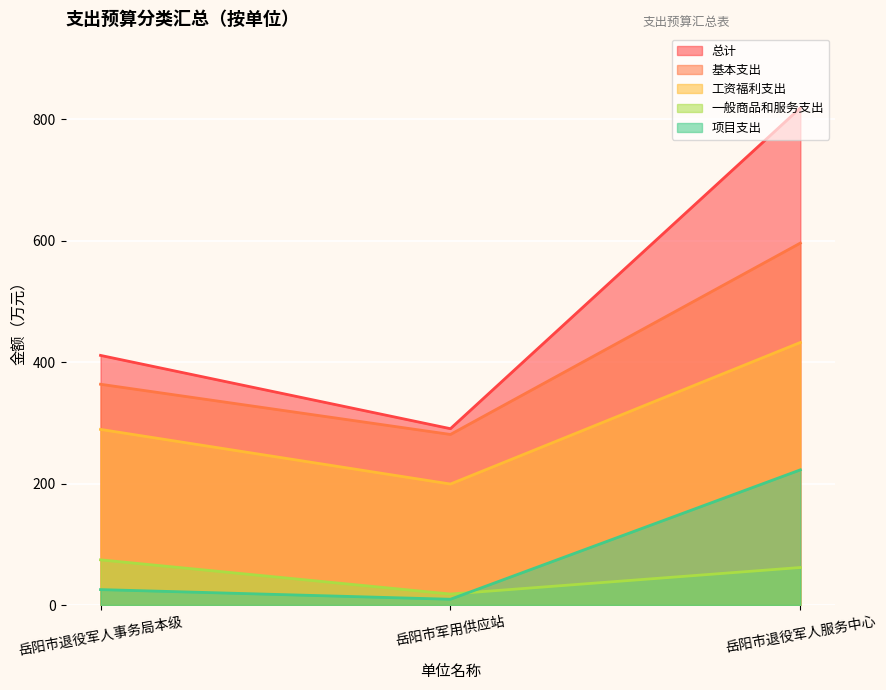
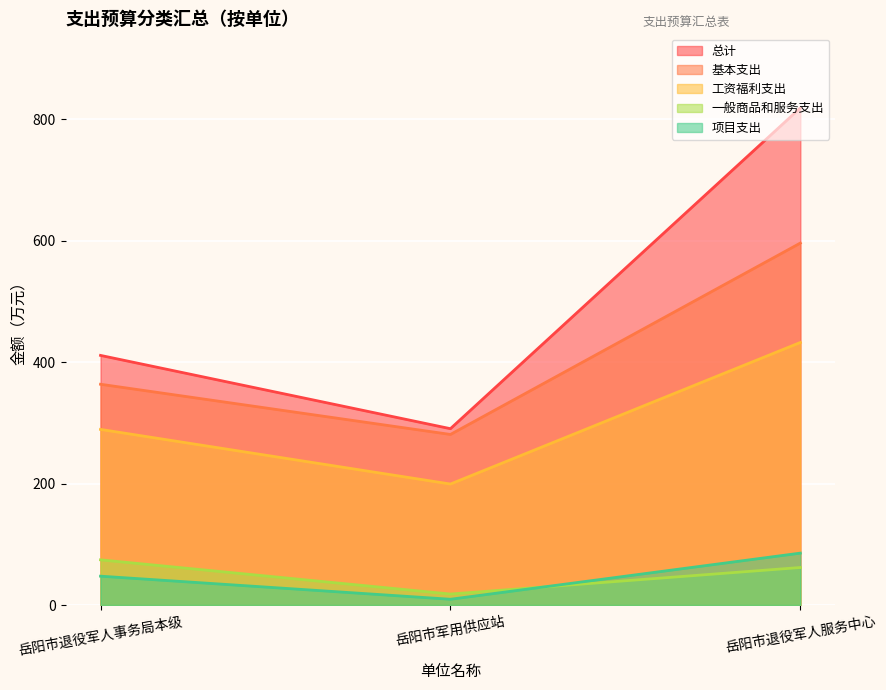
项目支出, 岳阳市退役军人事务局本级: 30 -> 50
项目支出, 岳阳市退役军人服务中心: 220 -> 90
